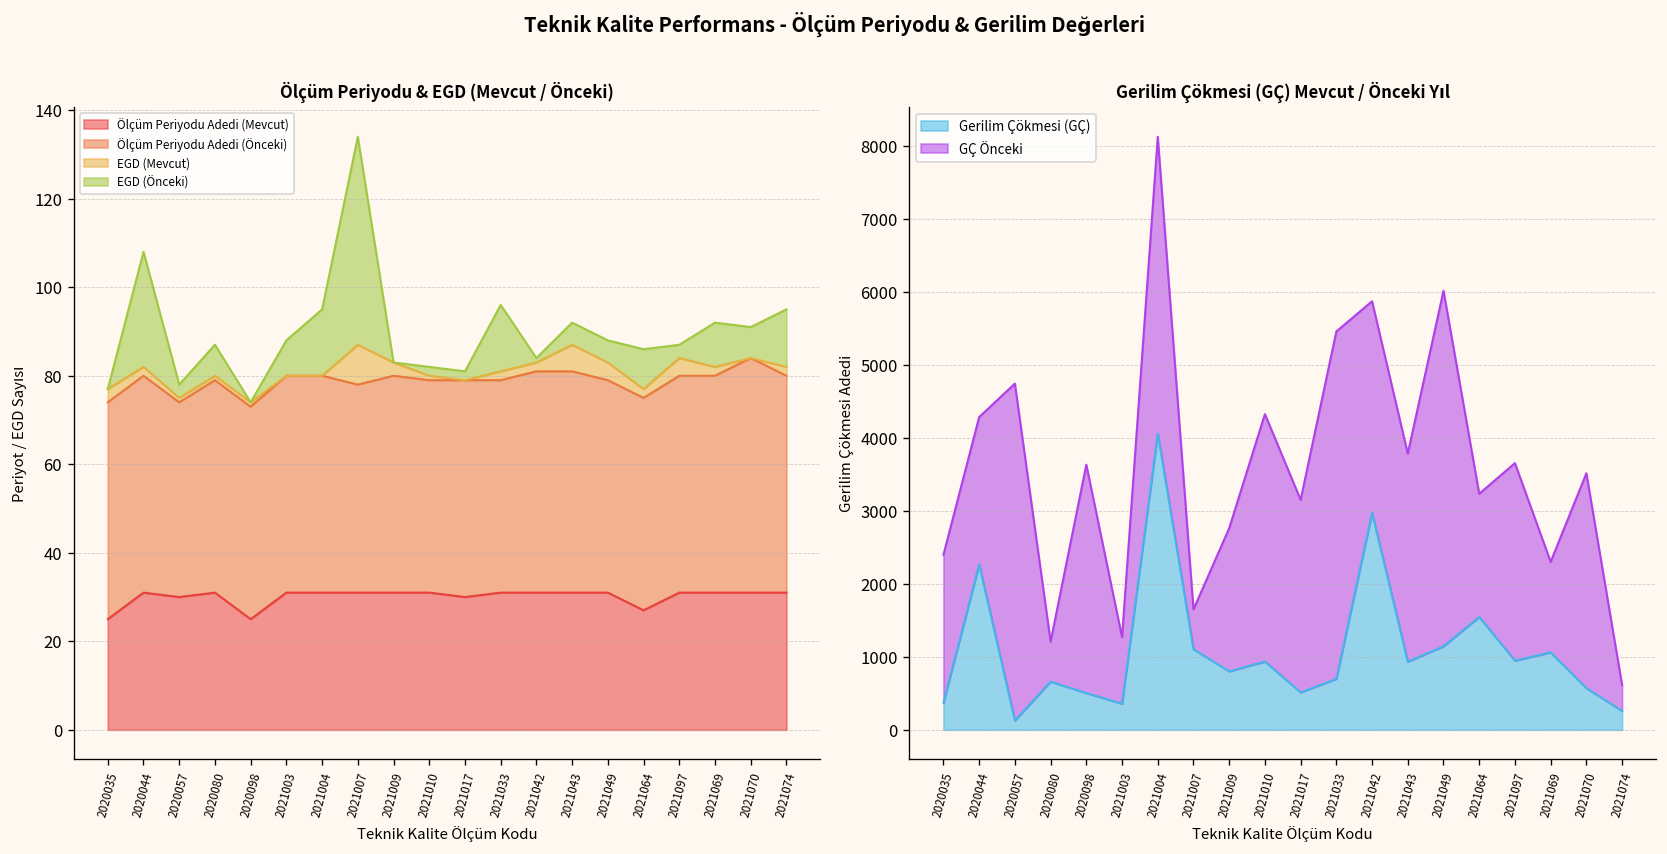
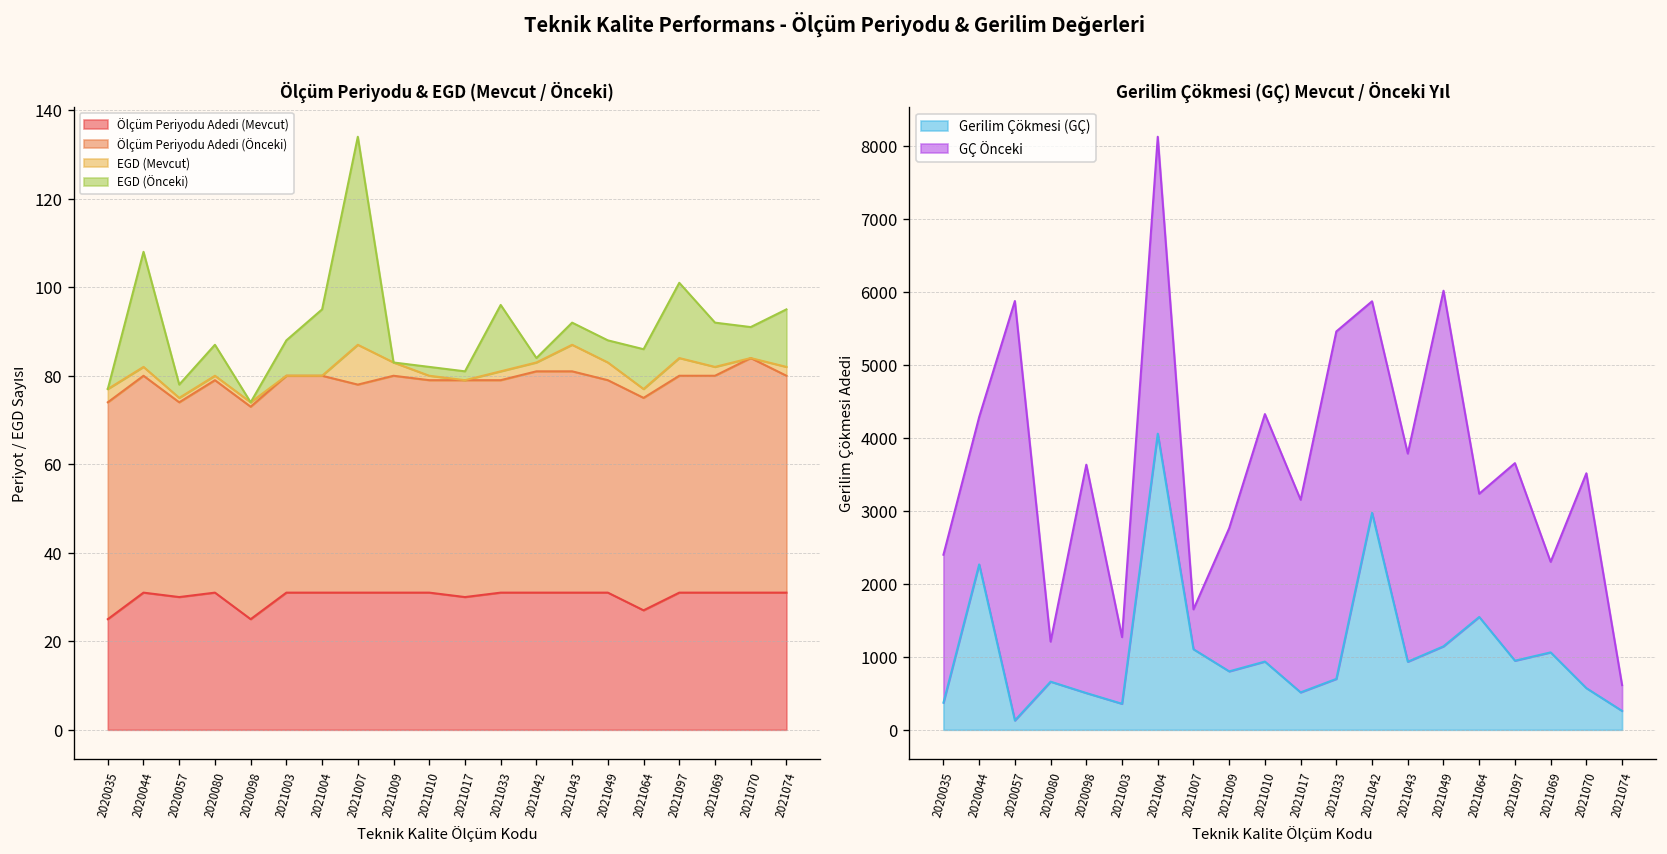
Ölçüm Periyodu & EGD (Mevcut / Önceki), EGD (Önceki), 2021097: 3 -> 17
Gerilim Çökmesi (GÇ) Mevcut / Önceki Yıl, GÇ Önceki, 2020057: 4600 -> 5700
